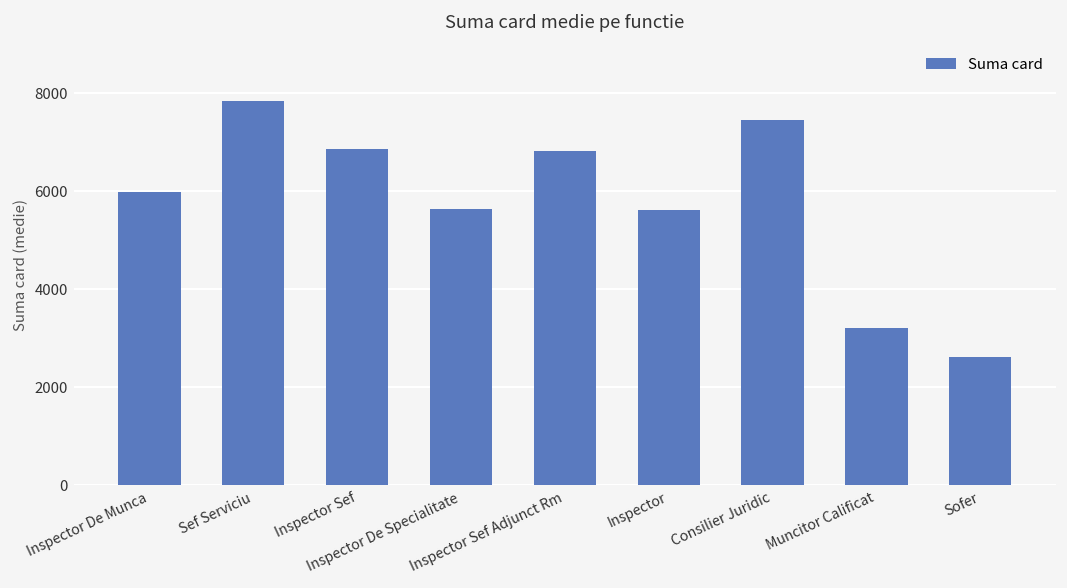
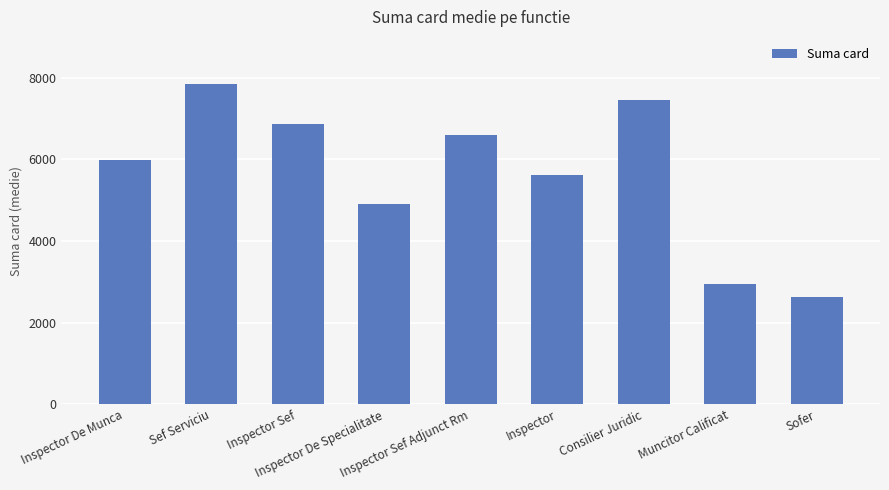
Inspector De Specialitate: 5600 -> 4900
Inspector Sef Adjunct Rm: 6800 -> 6600
Muncitor Calificat: 3200 -> 2900
